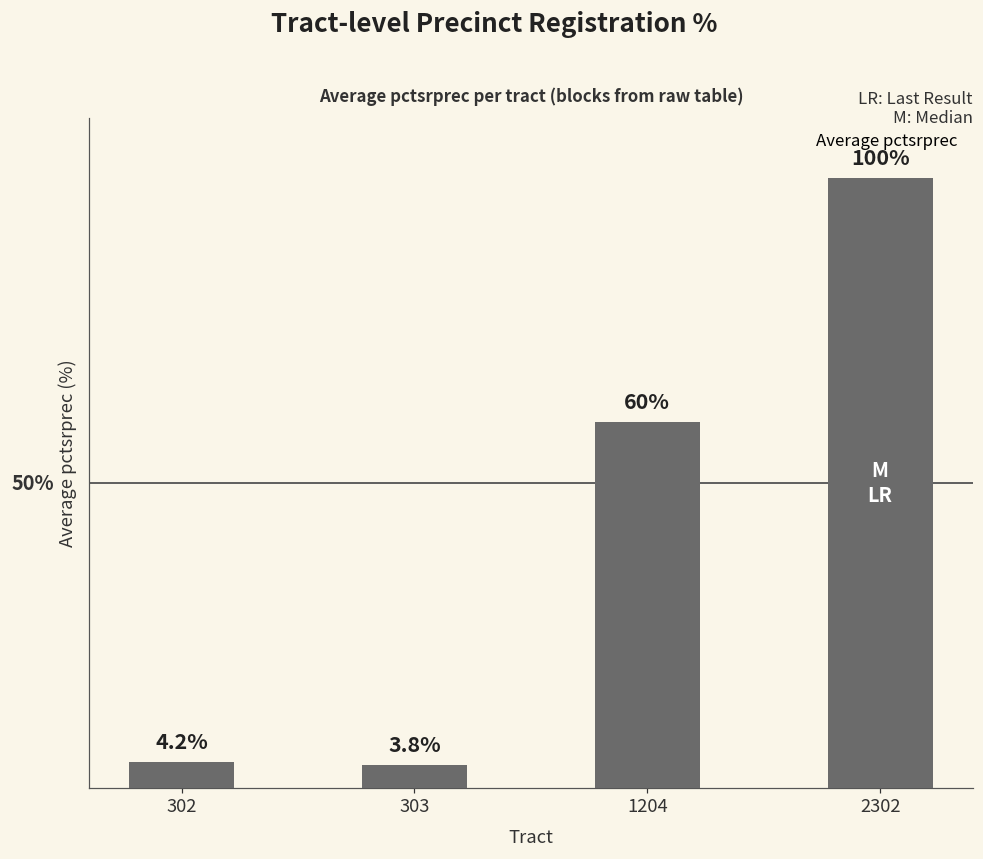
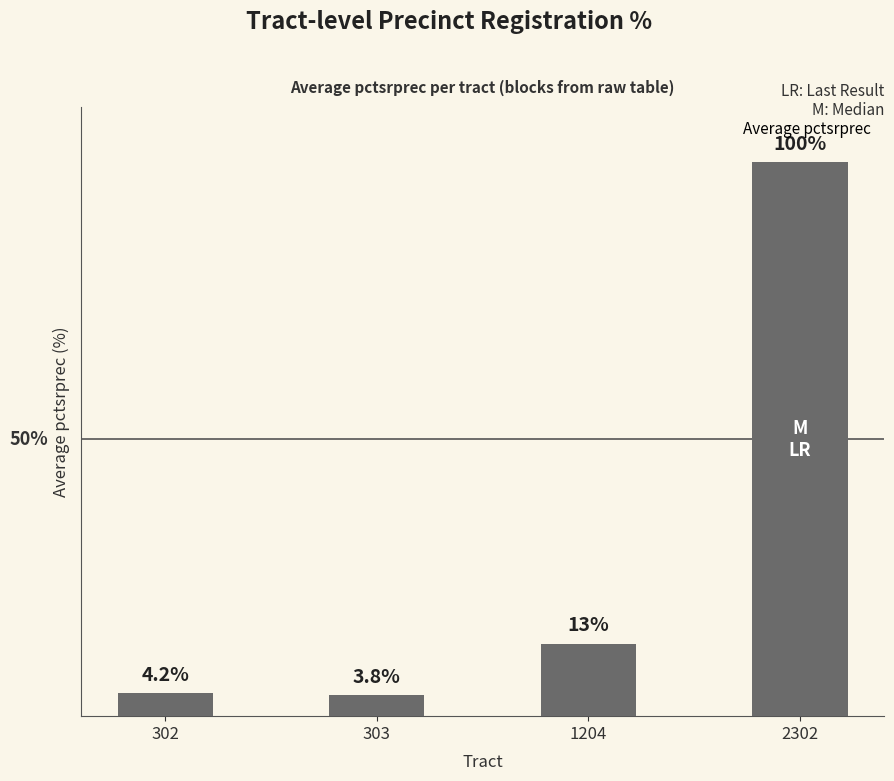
1204: 60% -> 13%
